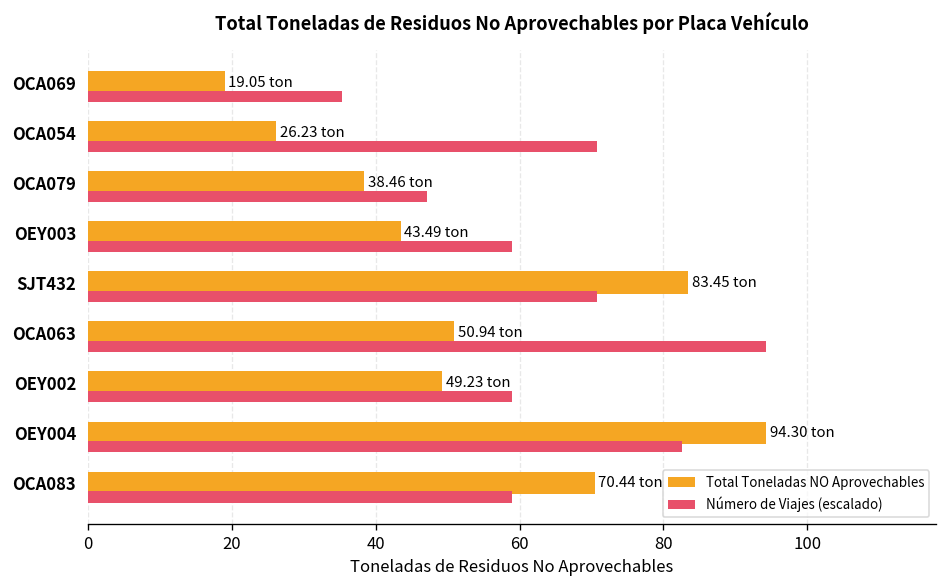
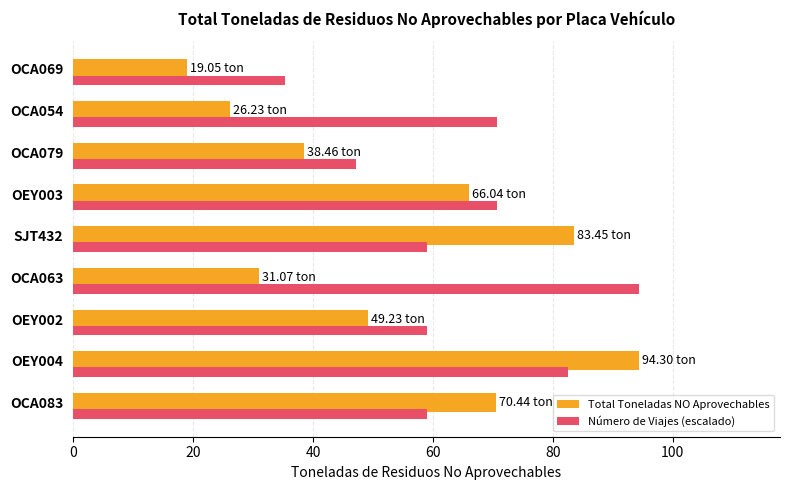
Total Toneladas NO Aprovechables, OEY003: 43.49 -> 66.04
Número de Viajes (escalado), OEY003: 59 -> 71
Número de Viajes (escalado), SJT432: 71 -> 59
Total Toneladas NO Aprovechables, OCA063: 50.94 -> 31.07
